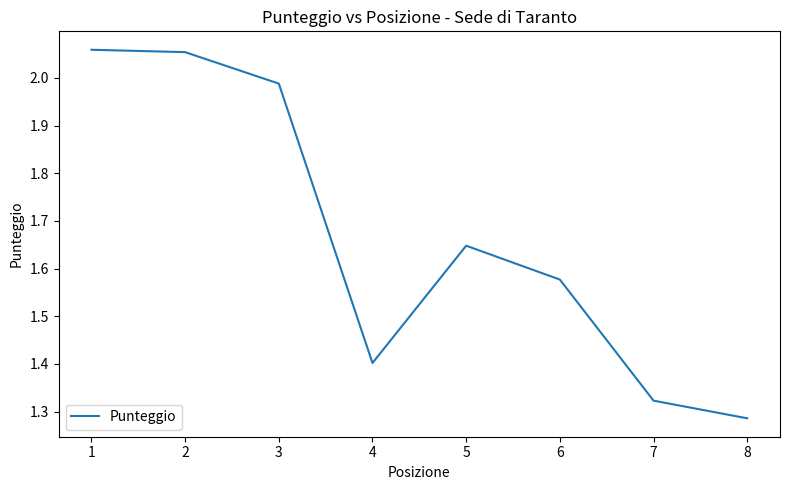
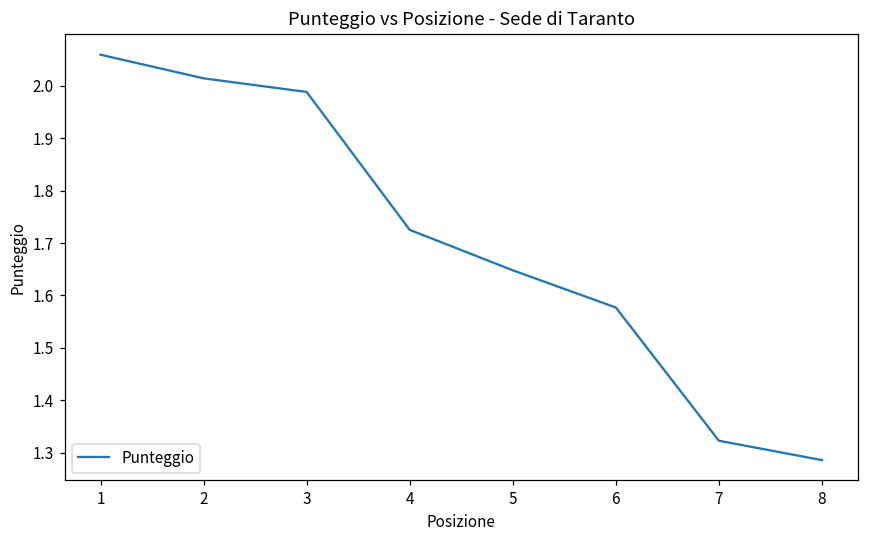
2: 2.05 -> 2.01
4: 1.40 -> 1.73
